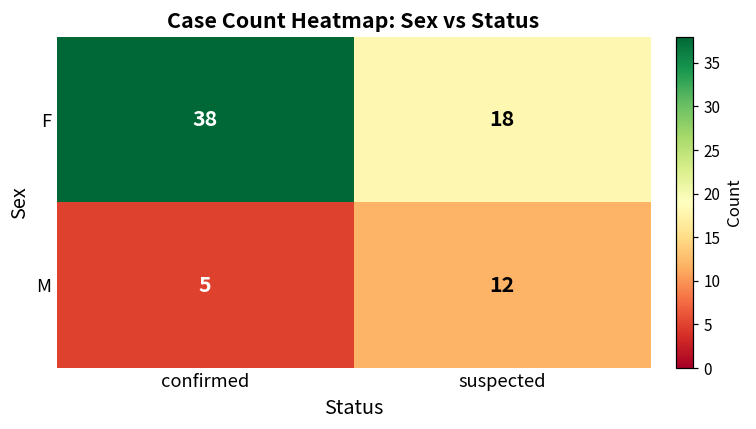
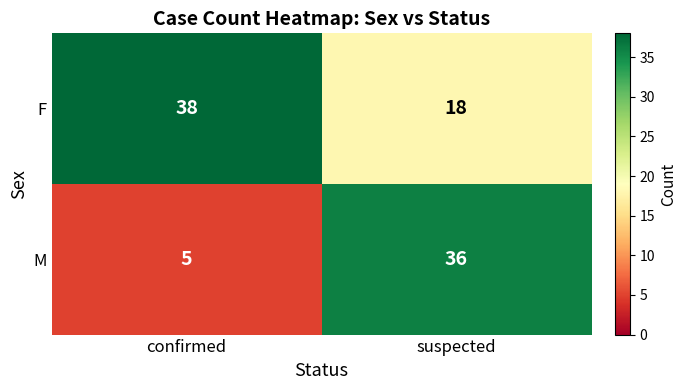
M, suspected: 12 -> 36
